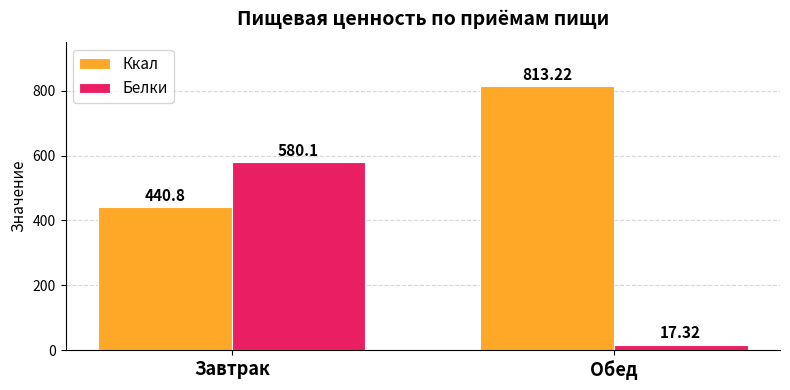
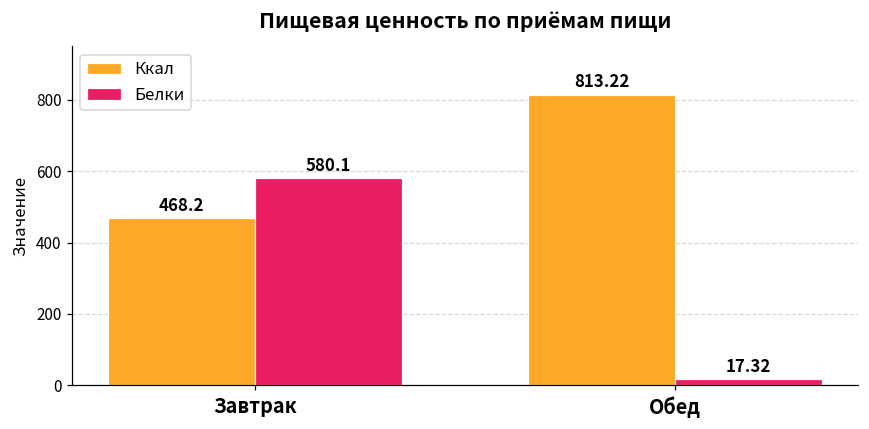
Ккал, Завтрак: 440.8 -> 468.2
